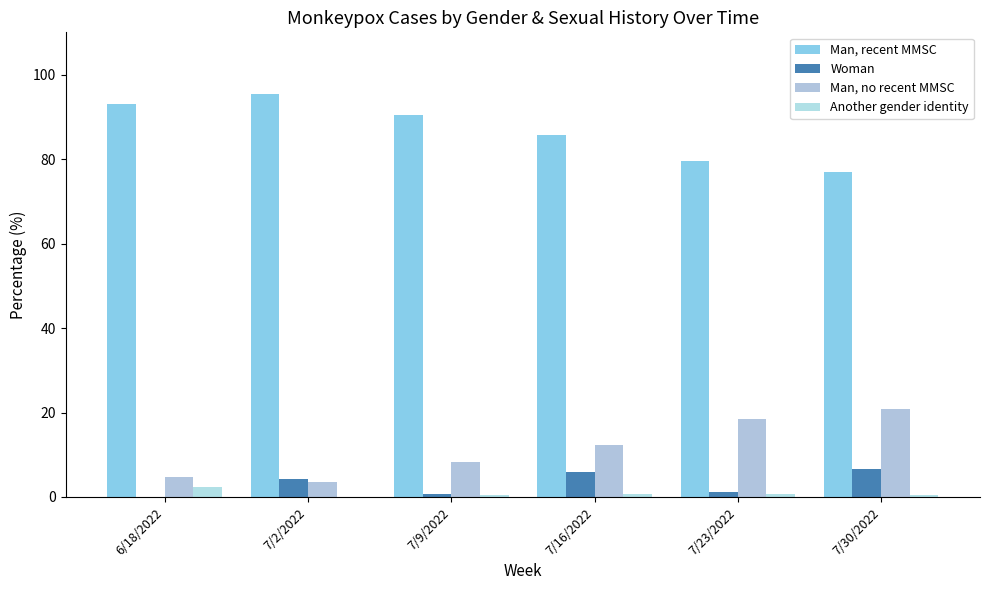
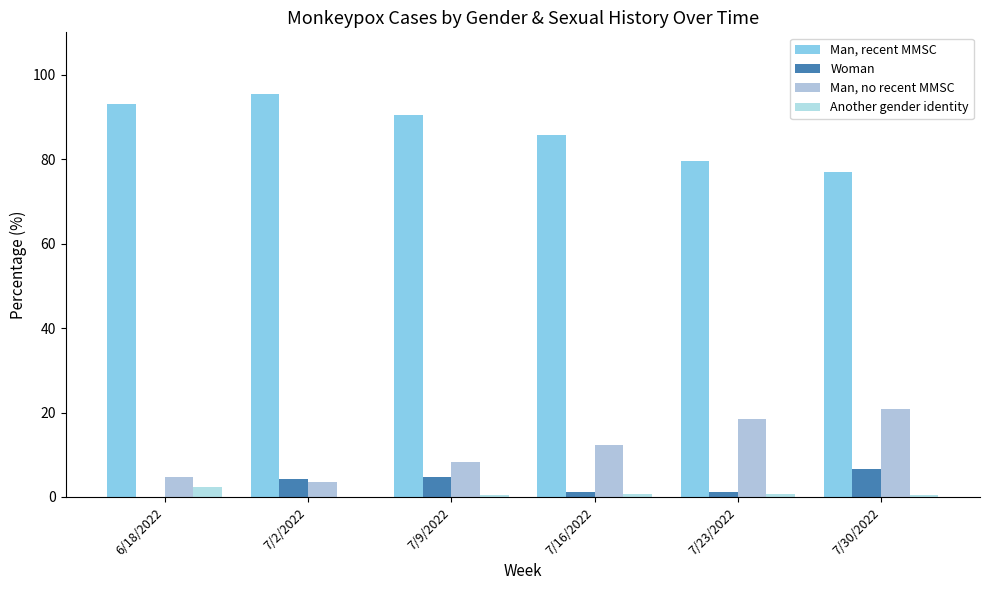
Woman, 7/9/2022: 1 -> 5
Woman, 7/16/2022: 6 -> 1
